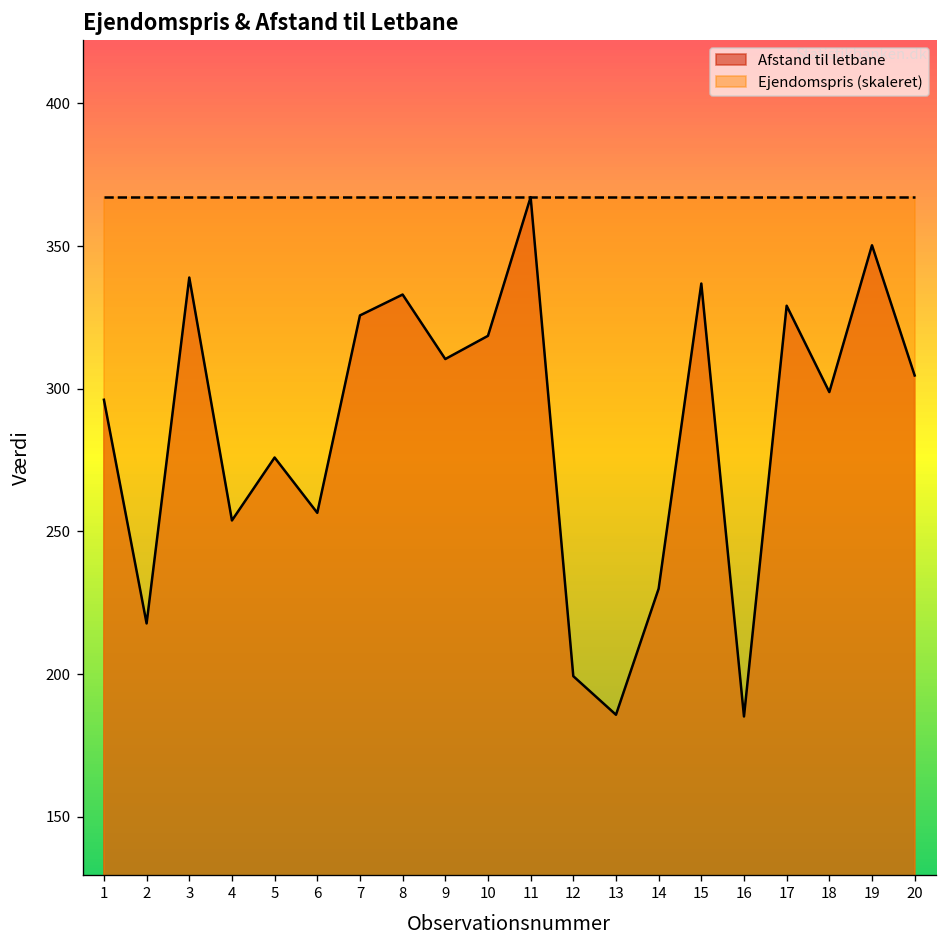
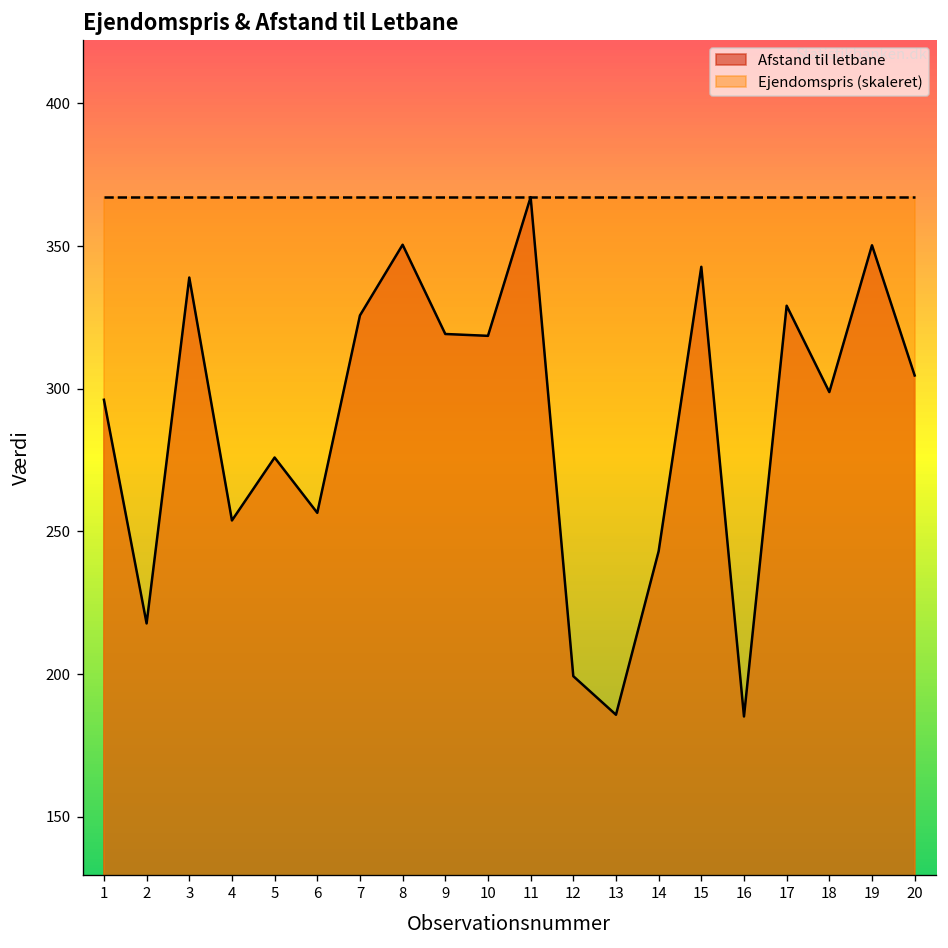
Afstand til letbane, 8: 333 -> 350
Afstand til letbane, 9: 310 -> 319
Afstand til letbane, 14: 230 -> 243
Afstand til letbane, 15: 337 -> 343
